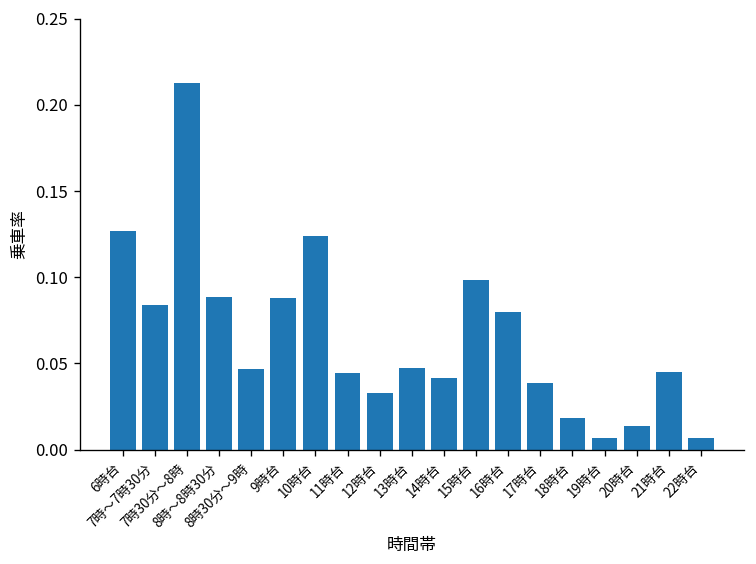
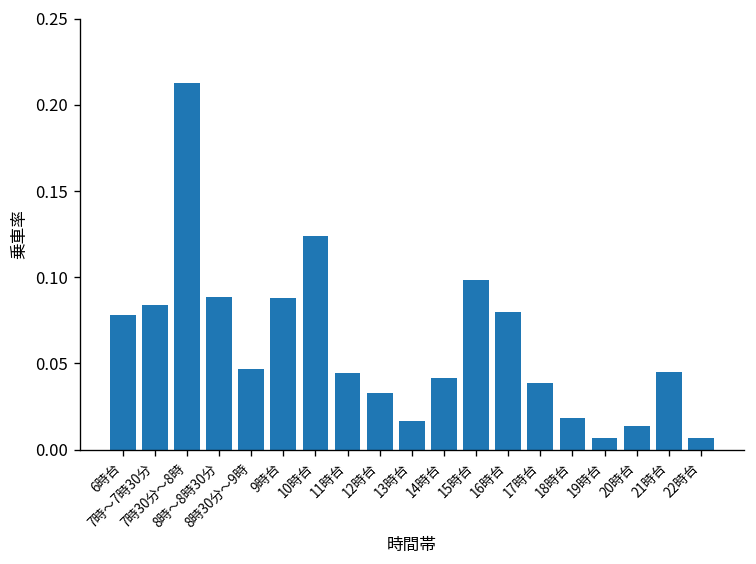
6時台: 0.127 -> 0.078
13時台: 0.048 -> 0.016
